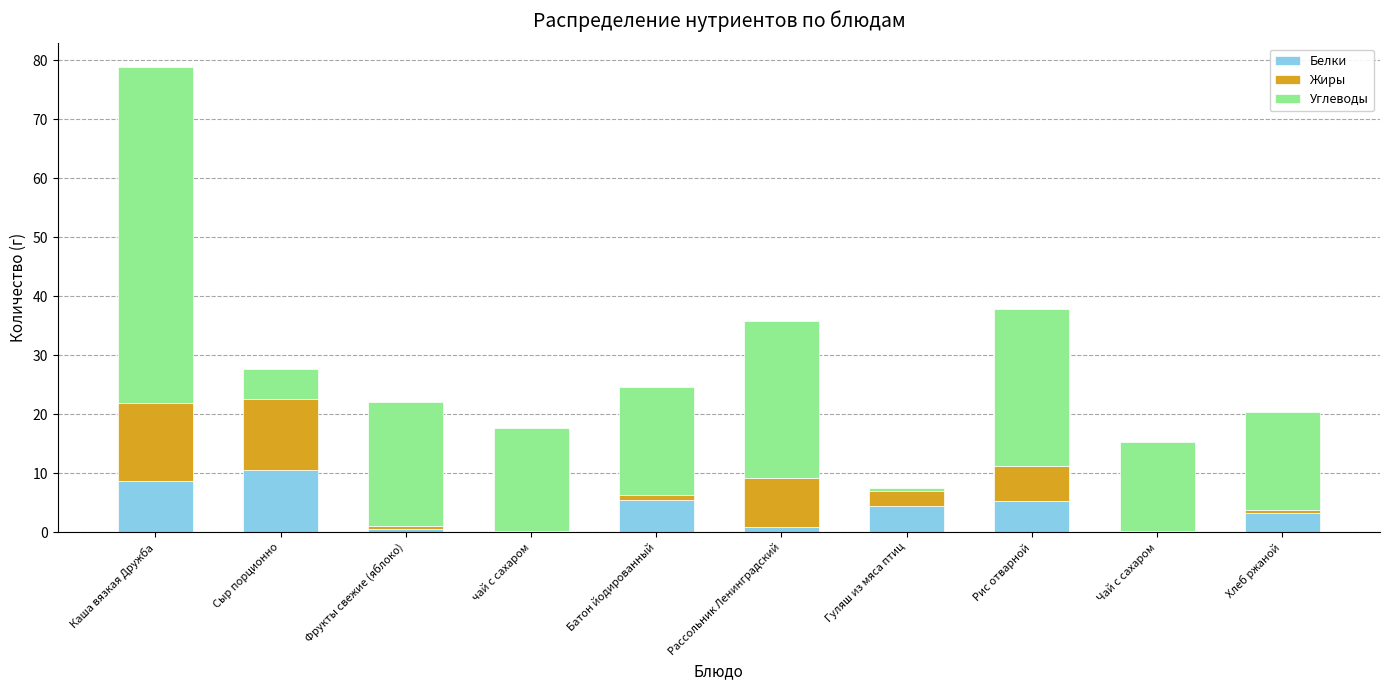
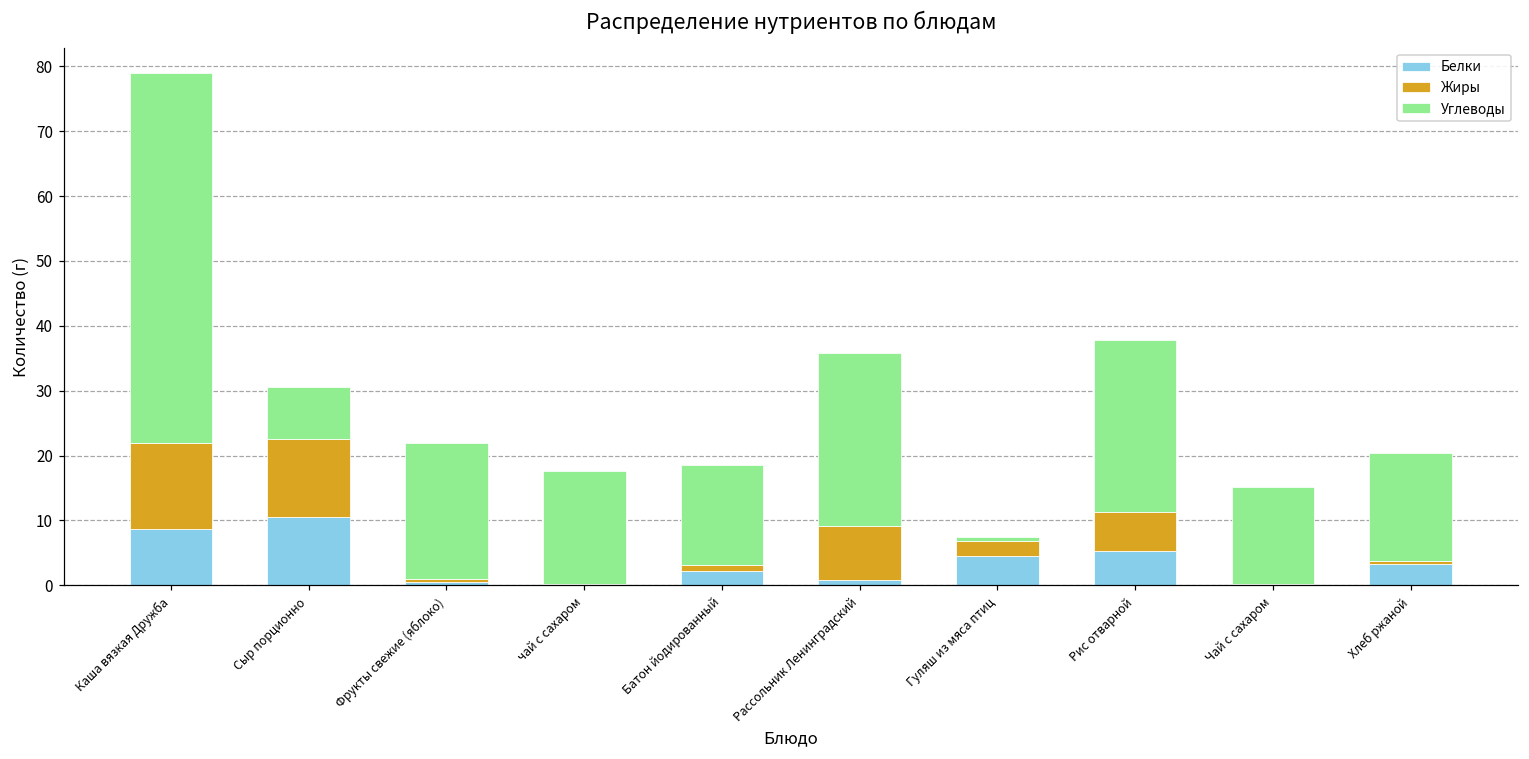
Углеводы, Сыр порционно: 5 -> 8
Белки, Батон йодированный: 5 -> 2
Углеводы, Батон йодированный: 18 -> 15
